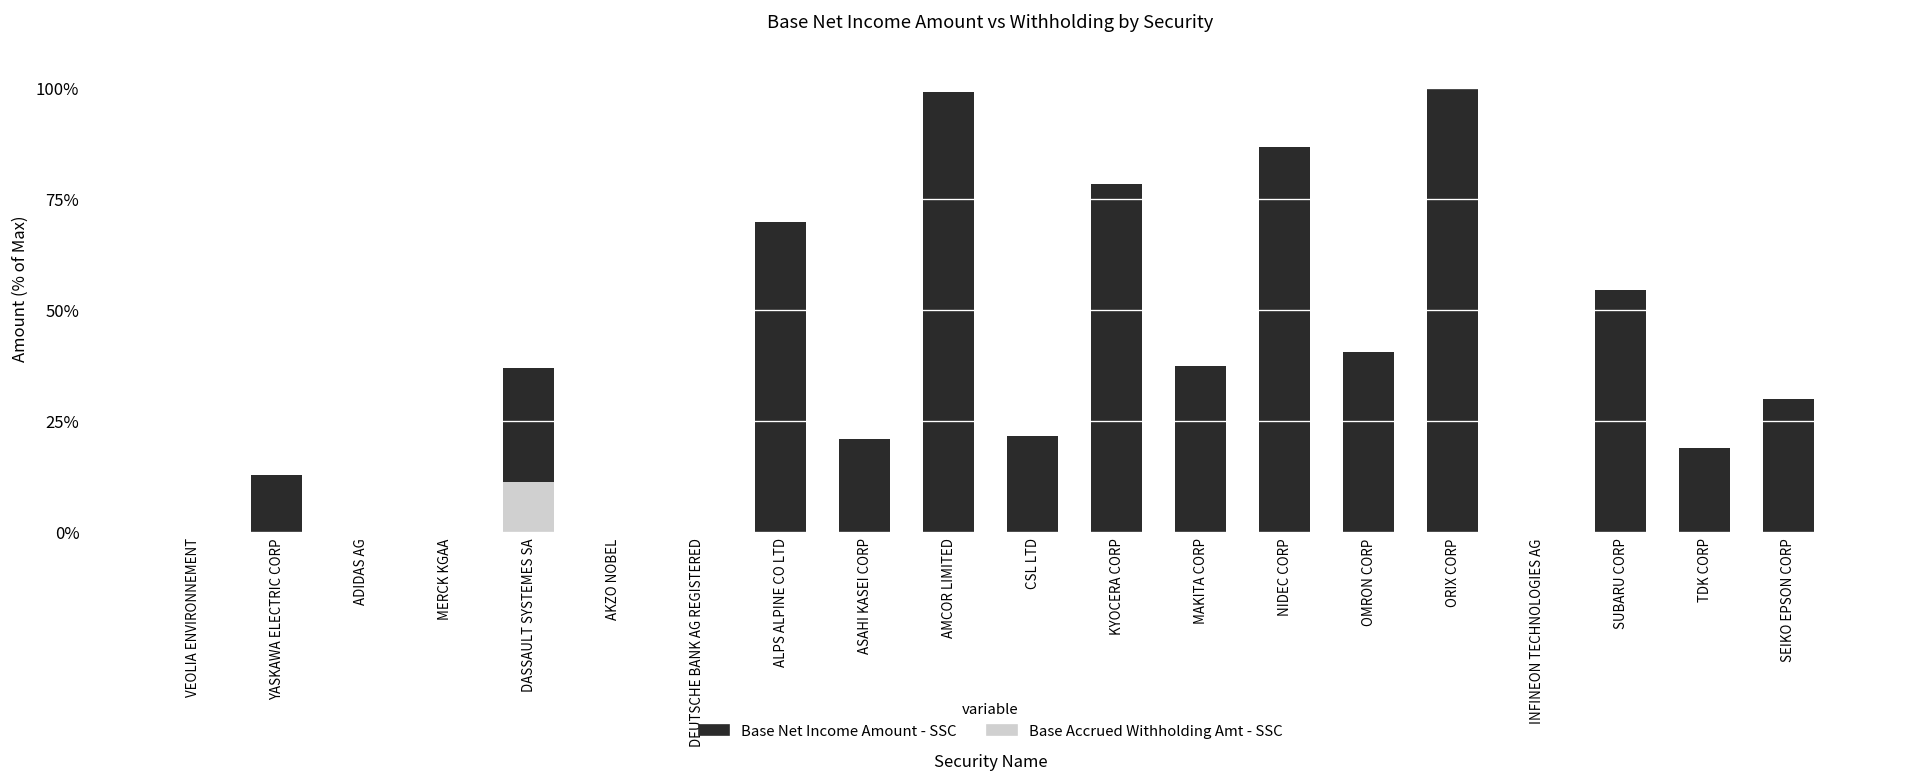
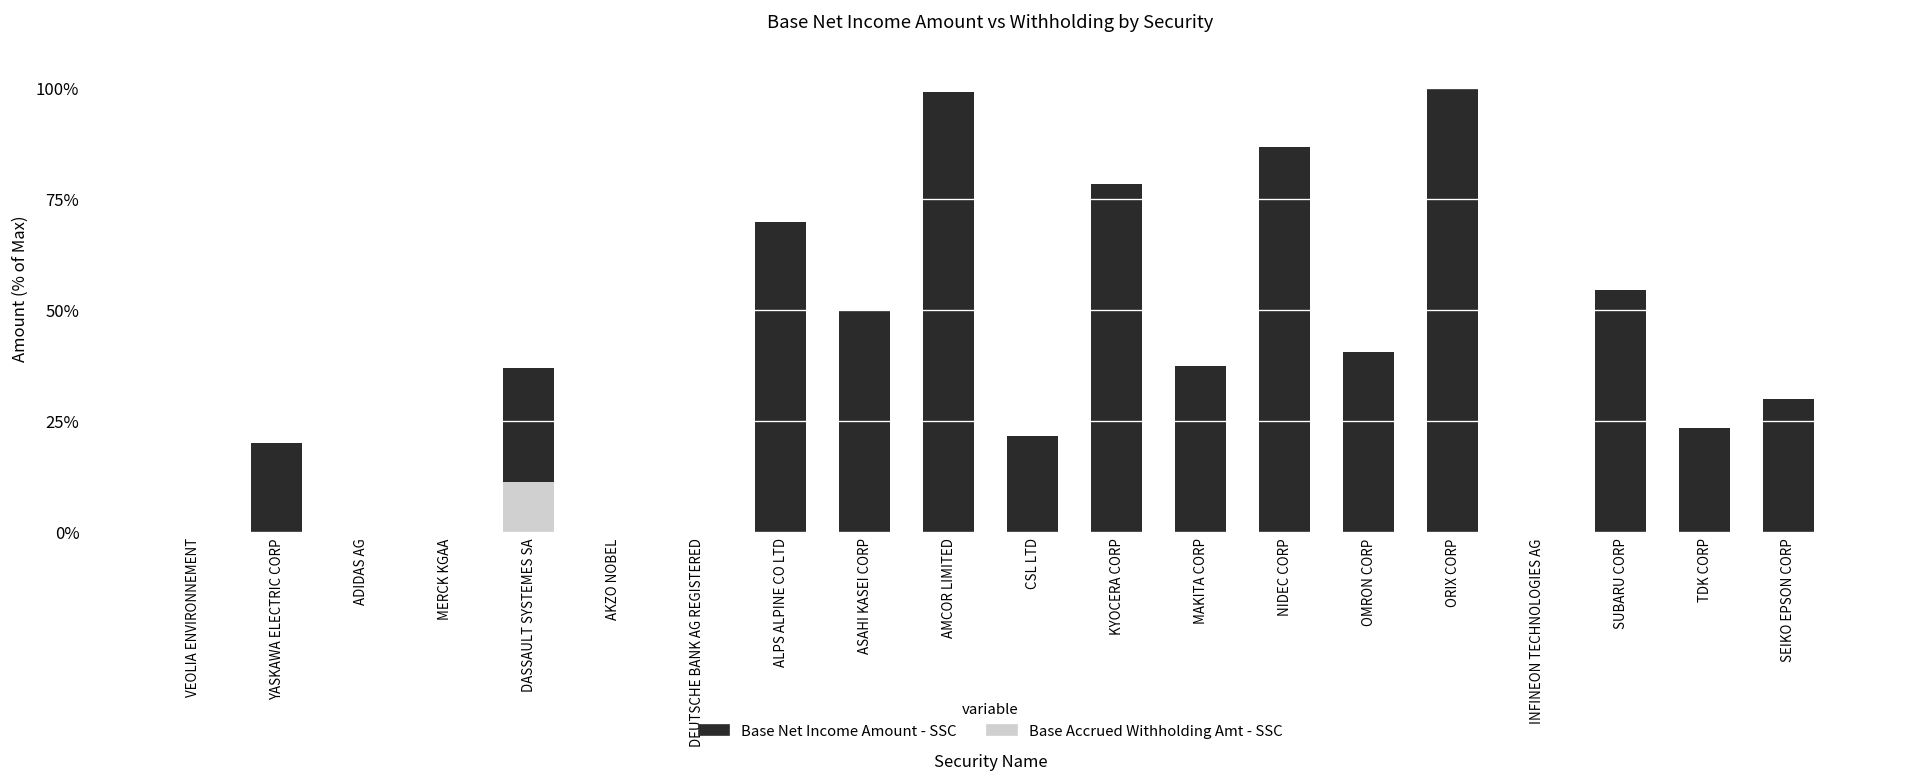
Base Net Income Amount - SSC, YASKAWA ELECTRIC CORP: 13% -> 20%
Base Net Income Amount - SSC, ASAHI KASEI CORP: 21% -> 50%
Base Net Income Amount - SSC, TDK CORP: 19% -> 23%
